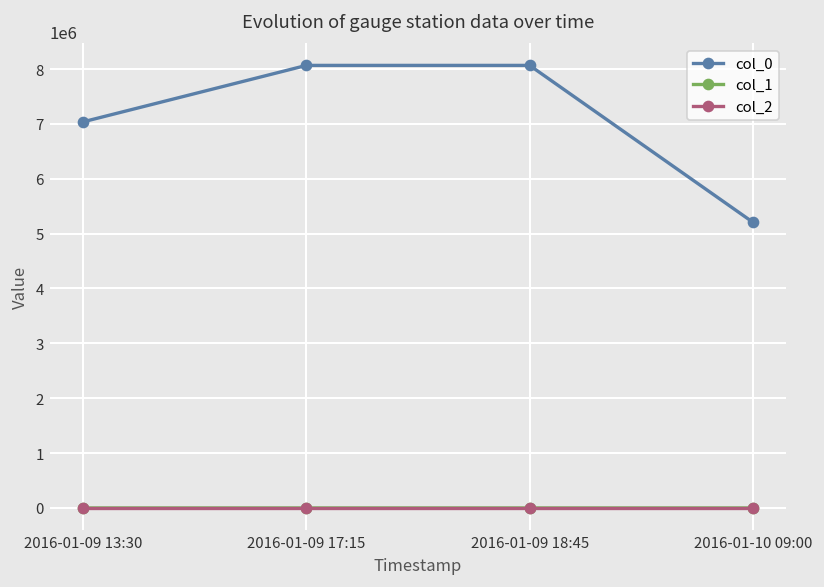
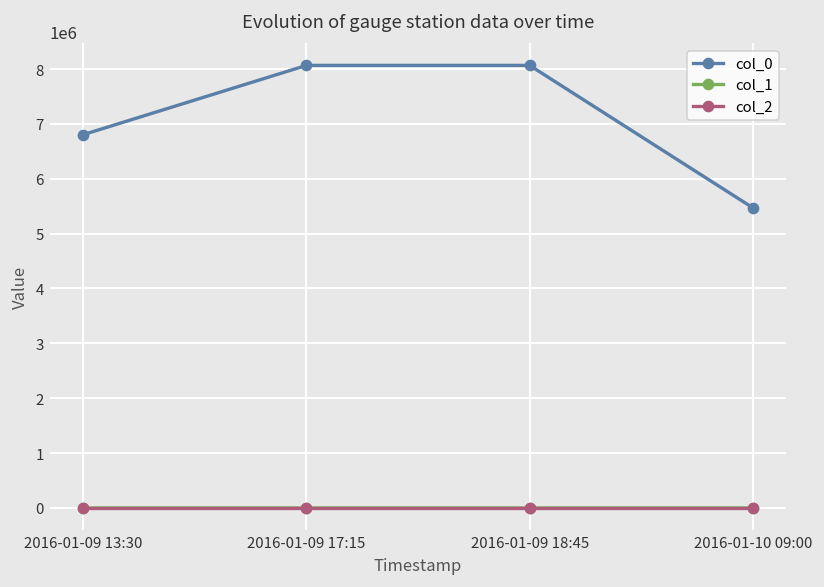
col_0, 2016-01-09 13:30: 7000000 -> 6800000
col_0, 2016-01-10 09:00: 5200000 -> 5500000
